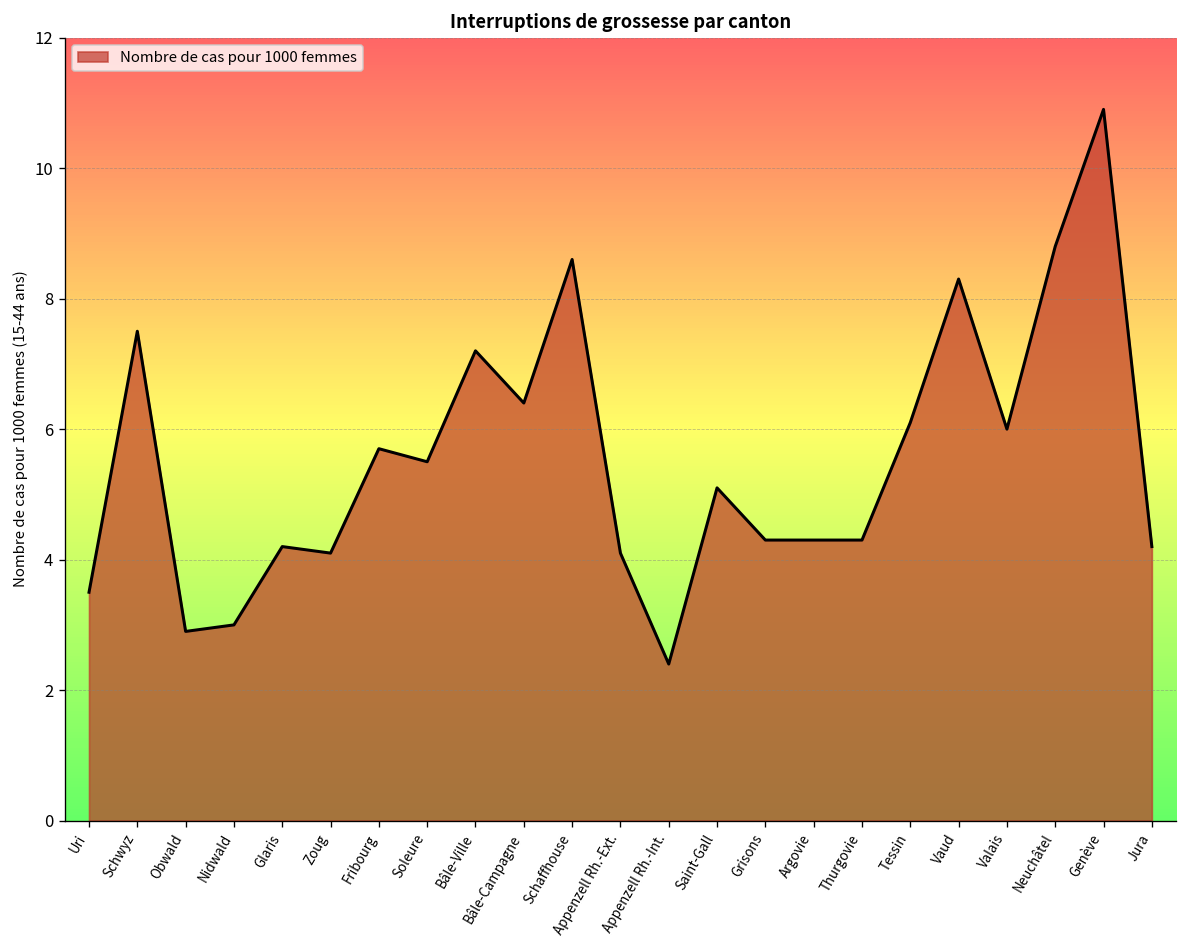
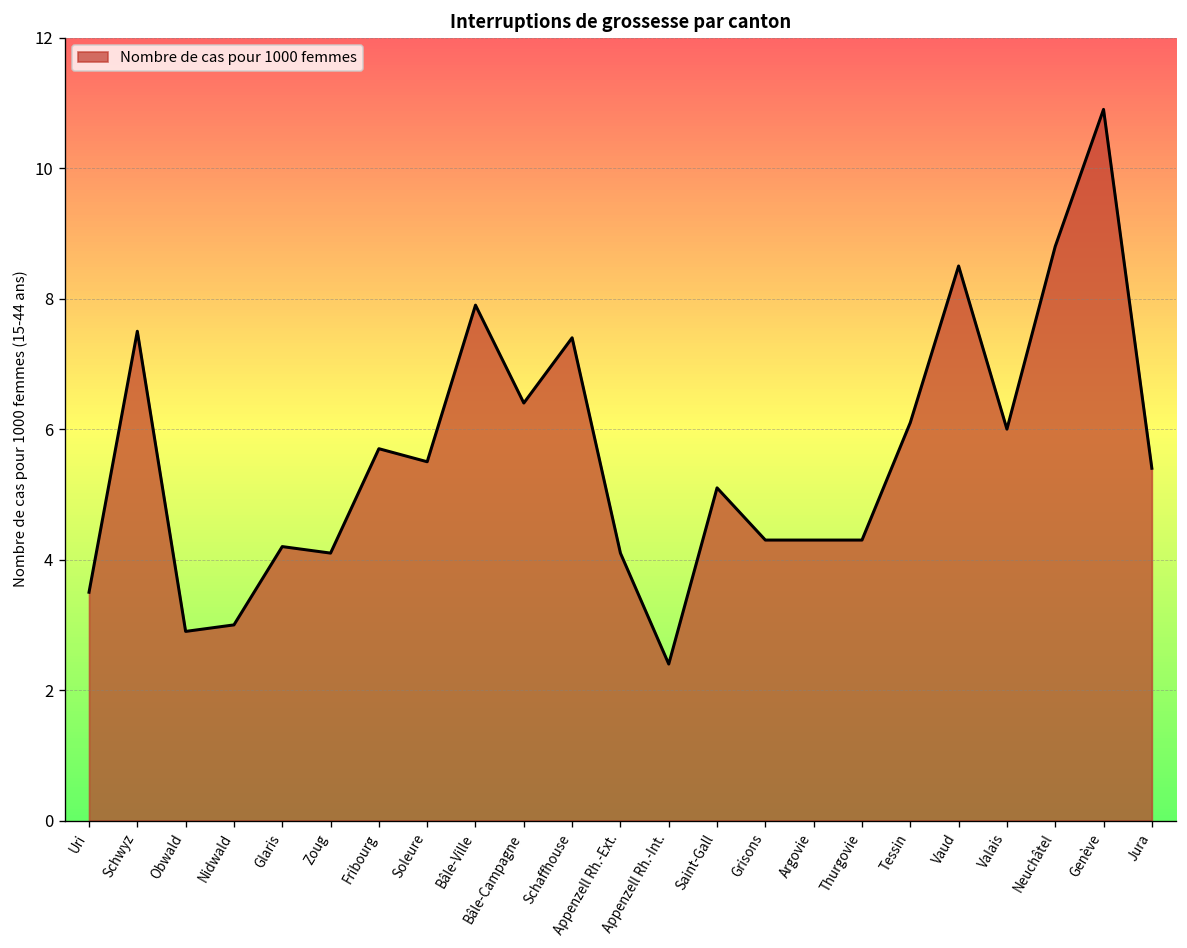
Bâle-Ville: 7.2 -> 7.9
Schaffhouse: 8.6 -> 7.4
Vaud: 8.3 -> 8.5
Jura: 4.2 -> 5.4
